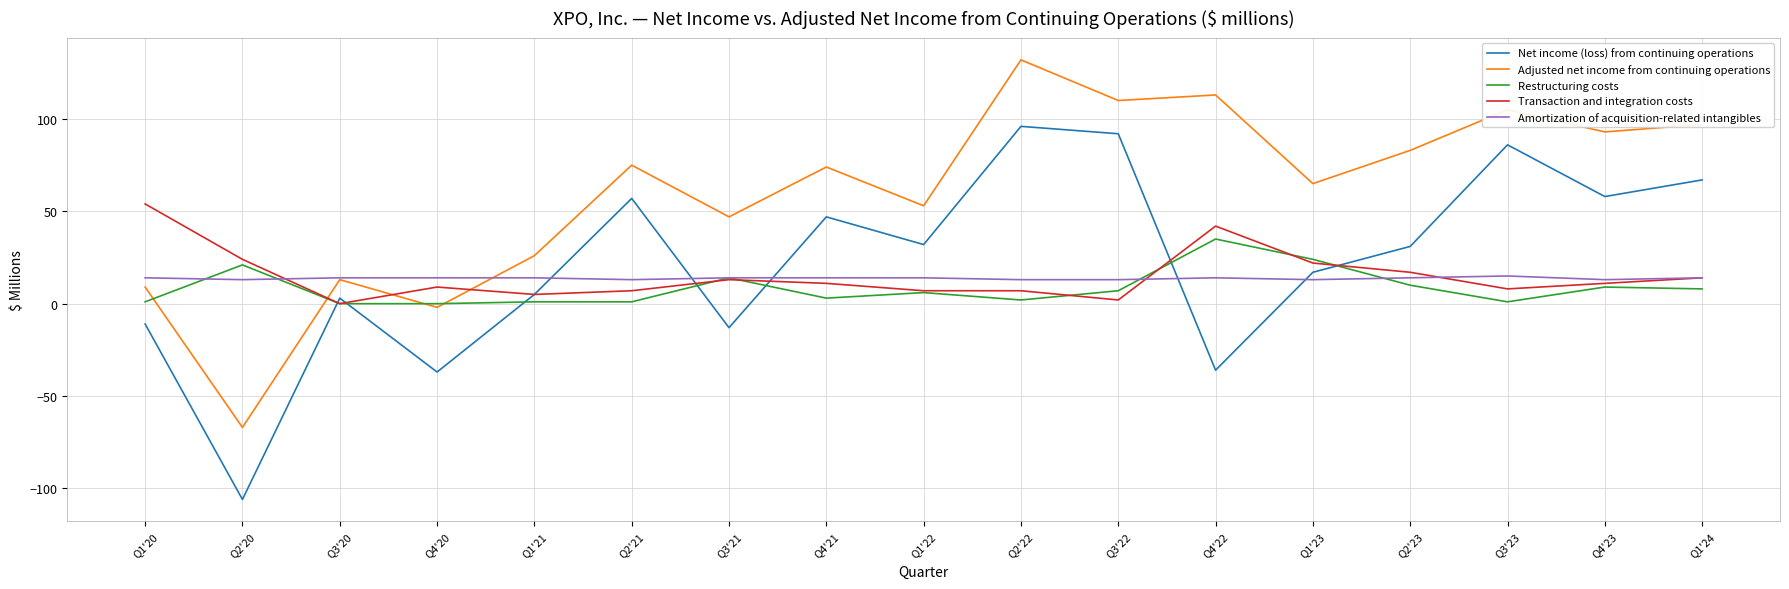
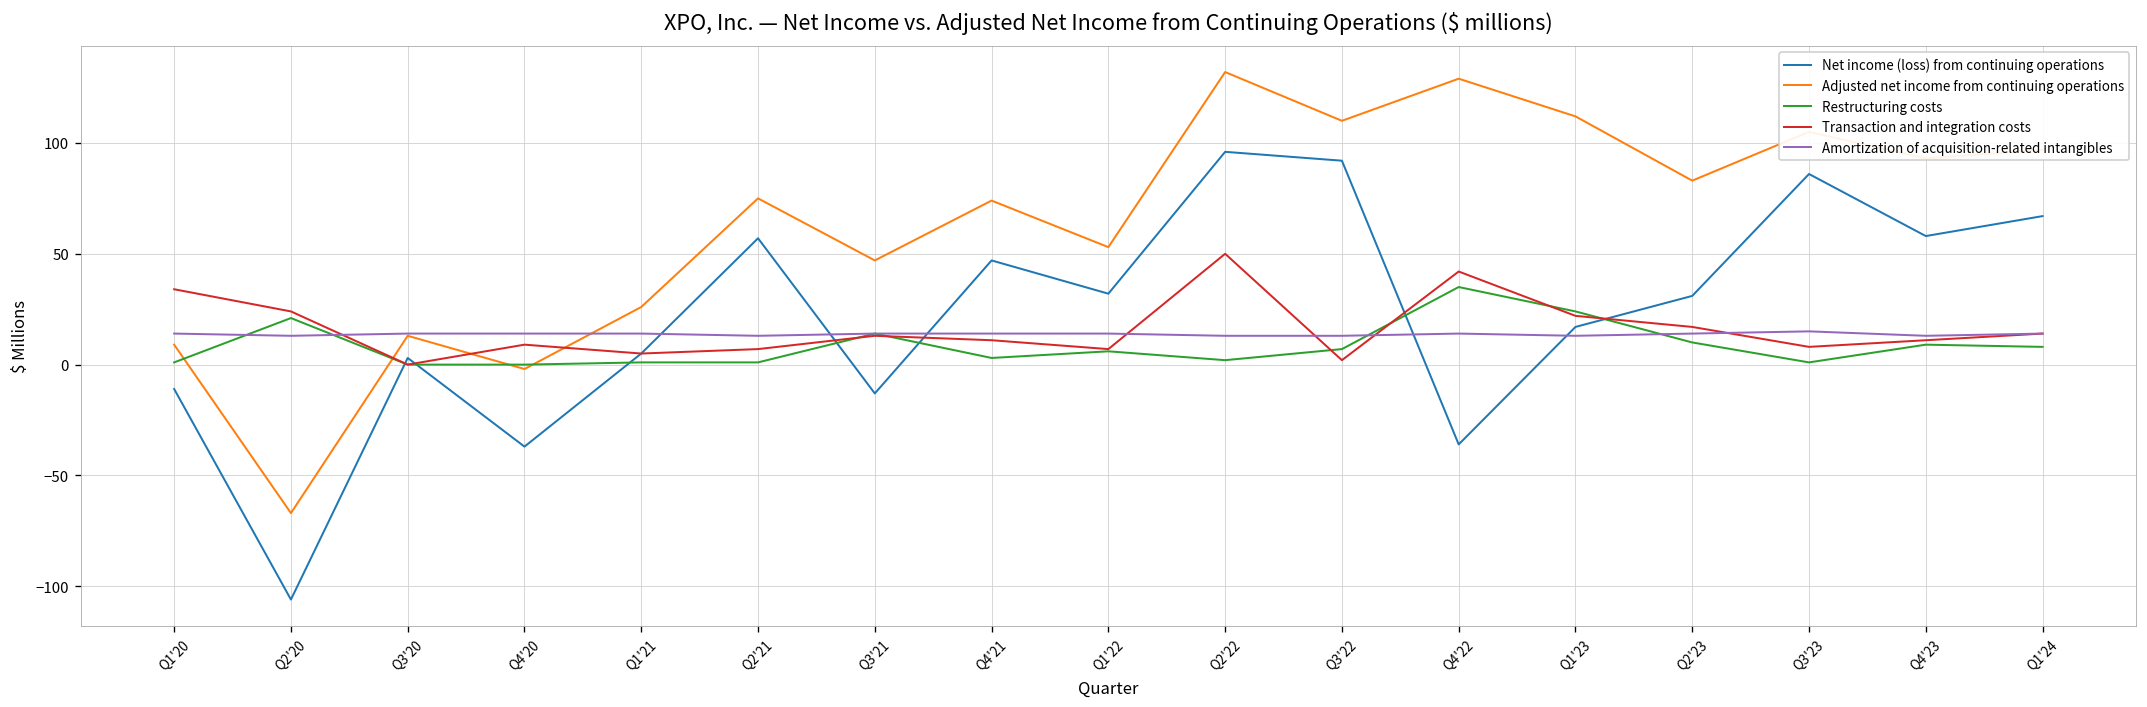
Transaction and integration costs, Q1'20: 54 -> 34
Transaction and integration costs, Q2'22: 7 -> 50
Adjusted net income from continuing operations, Q4'22: 113 -> 129
Adjusted net income from continuing operations, Q1'23: 65 -> 112
